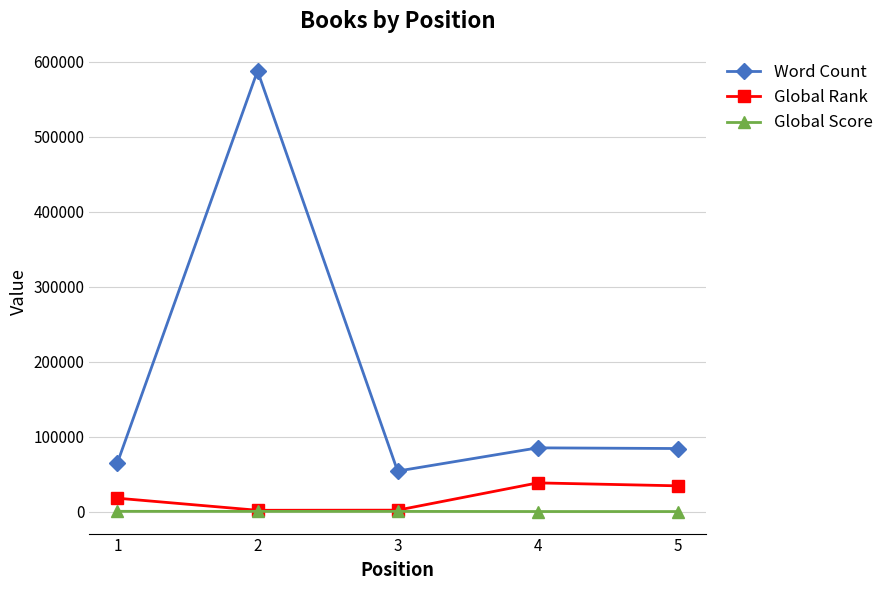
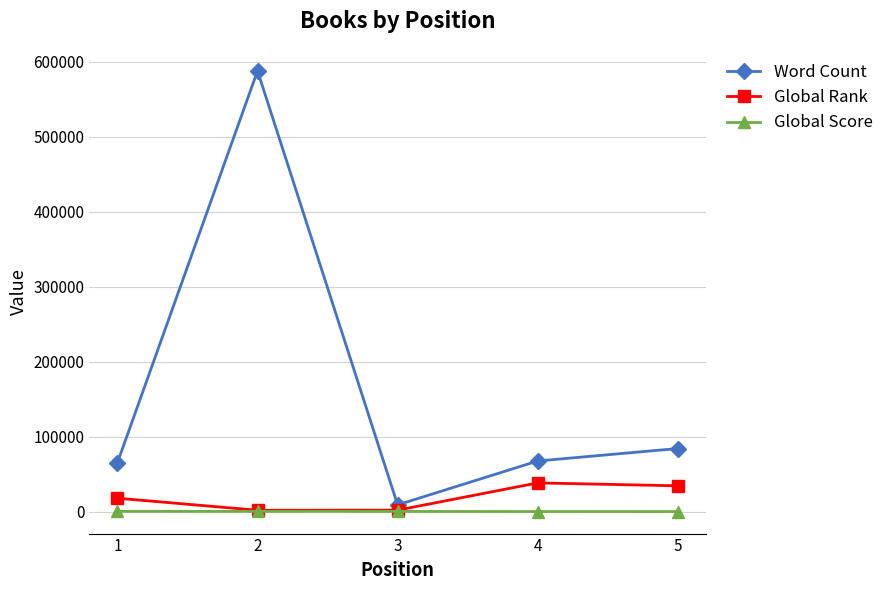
Word Count, 3: 50000 -> 10000
Word Count, 4: 90000 -> 70000
